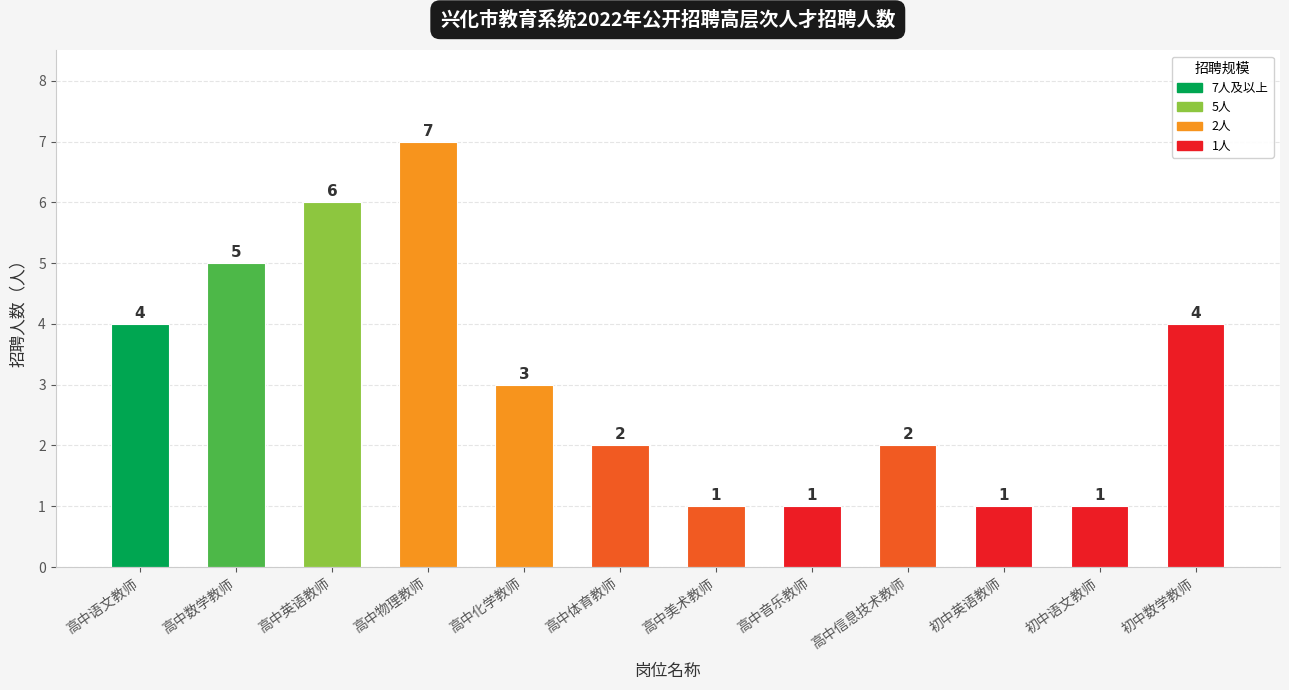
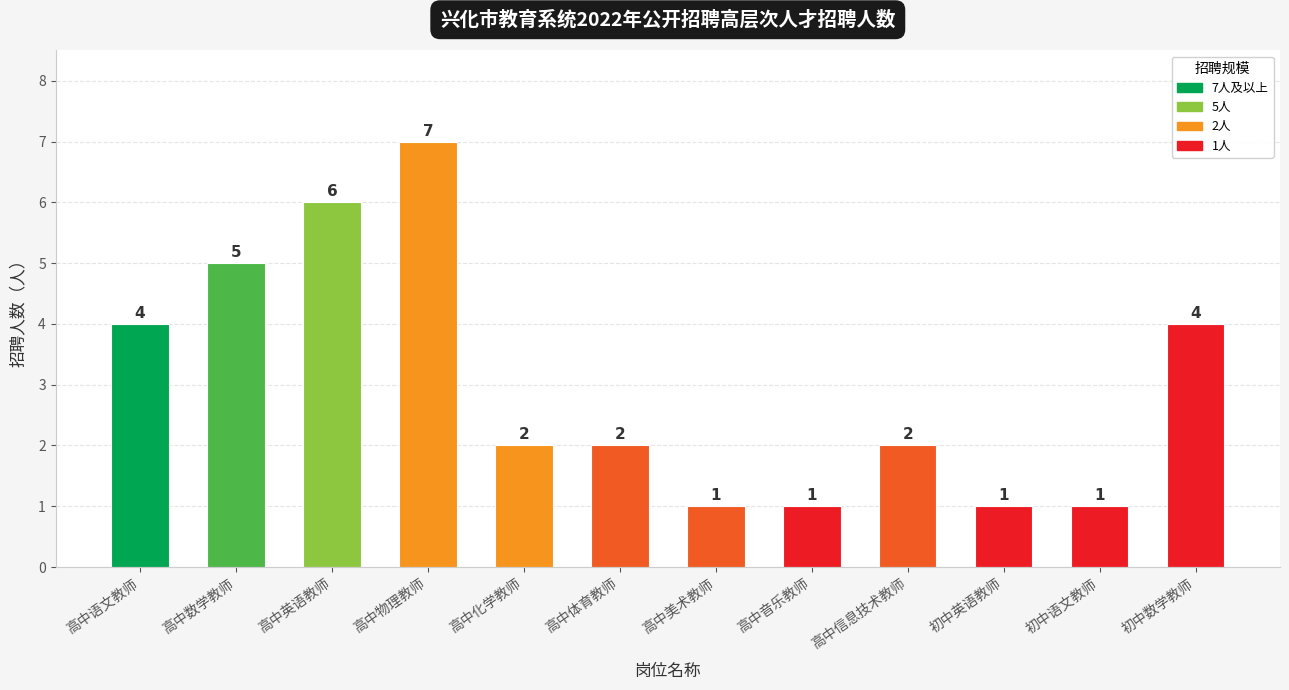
高中化学教师: 3 -> 2
